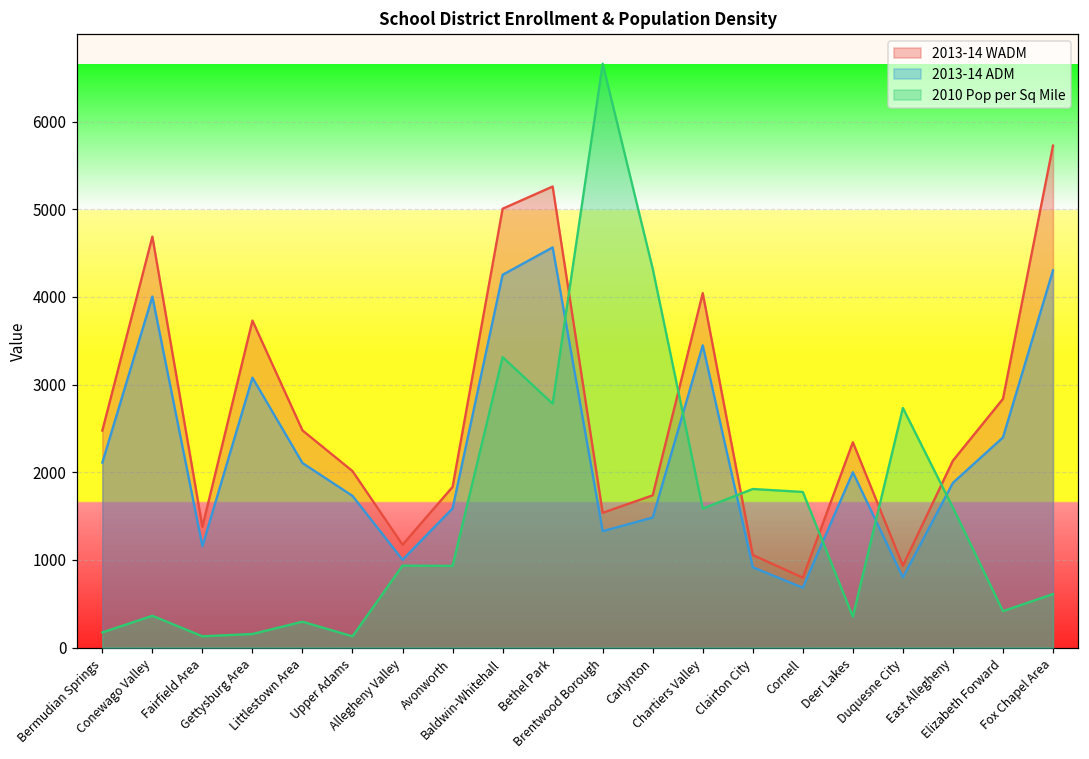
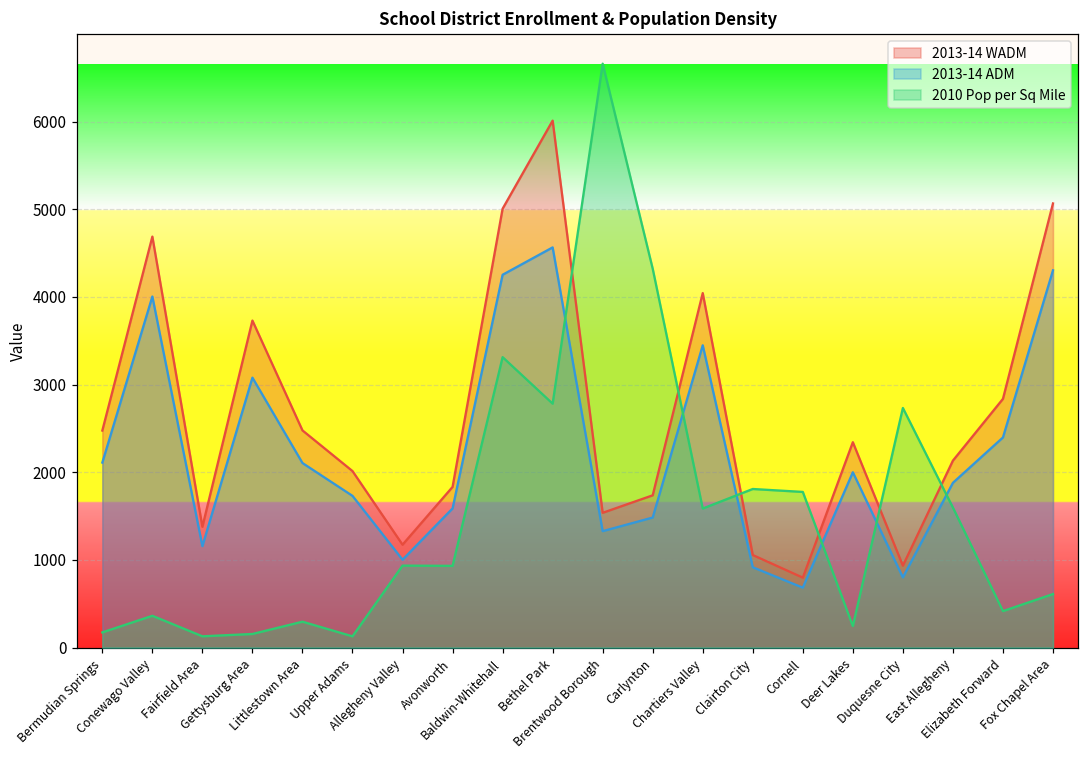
2013-14 WADM, Bethel Park: 5300 -> 6000
2010 Pop per Sq Mile, Deer Lakes: 400 -> 200
2013-14 WADM, Fox Chapel Area: 5700 -> 5100
